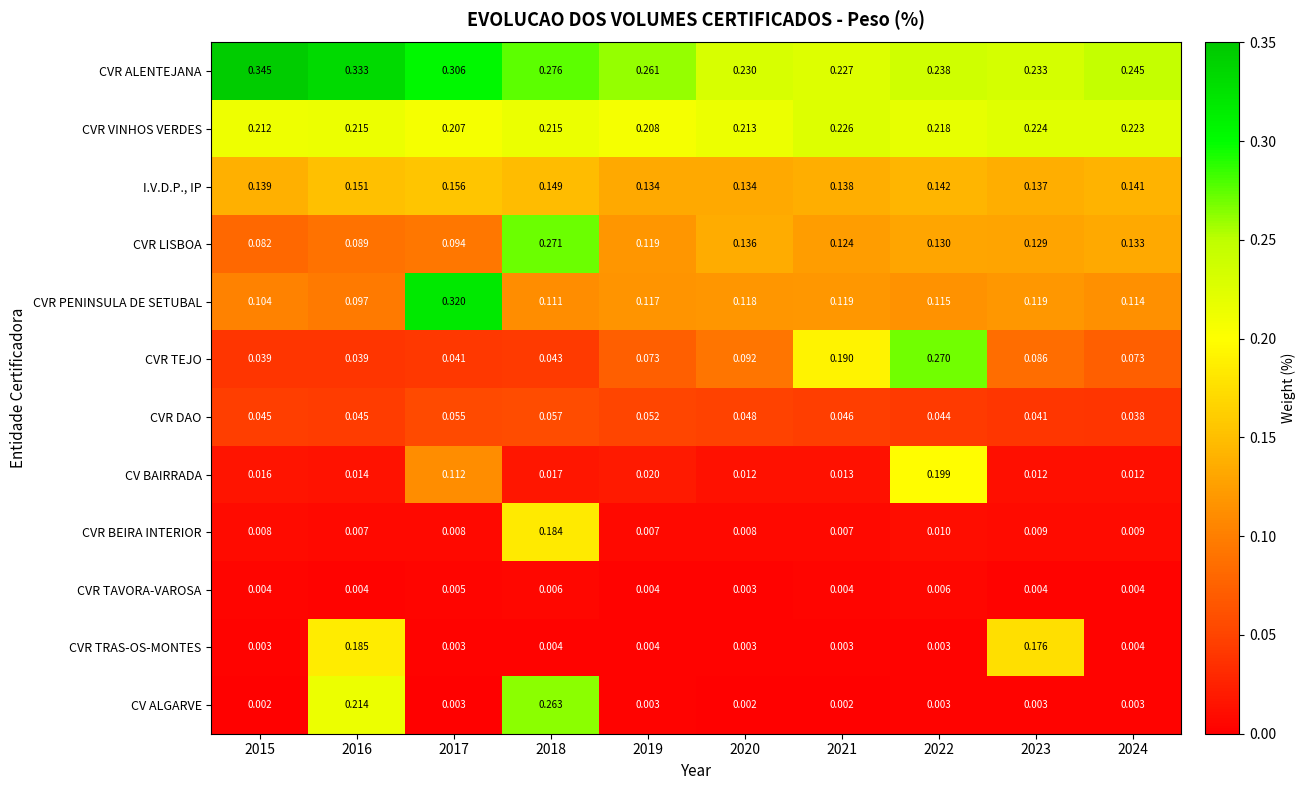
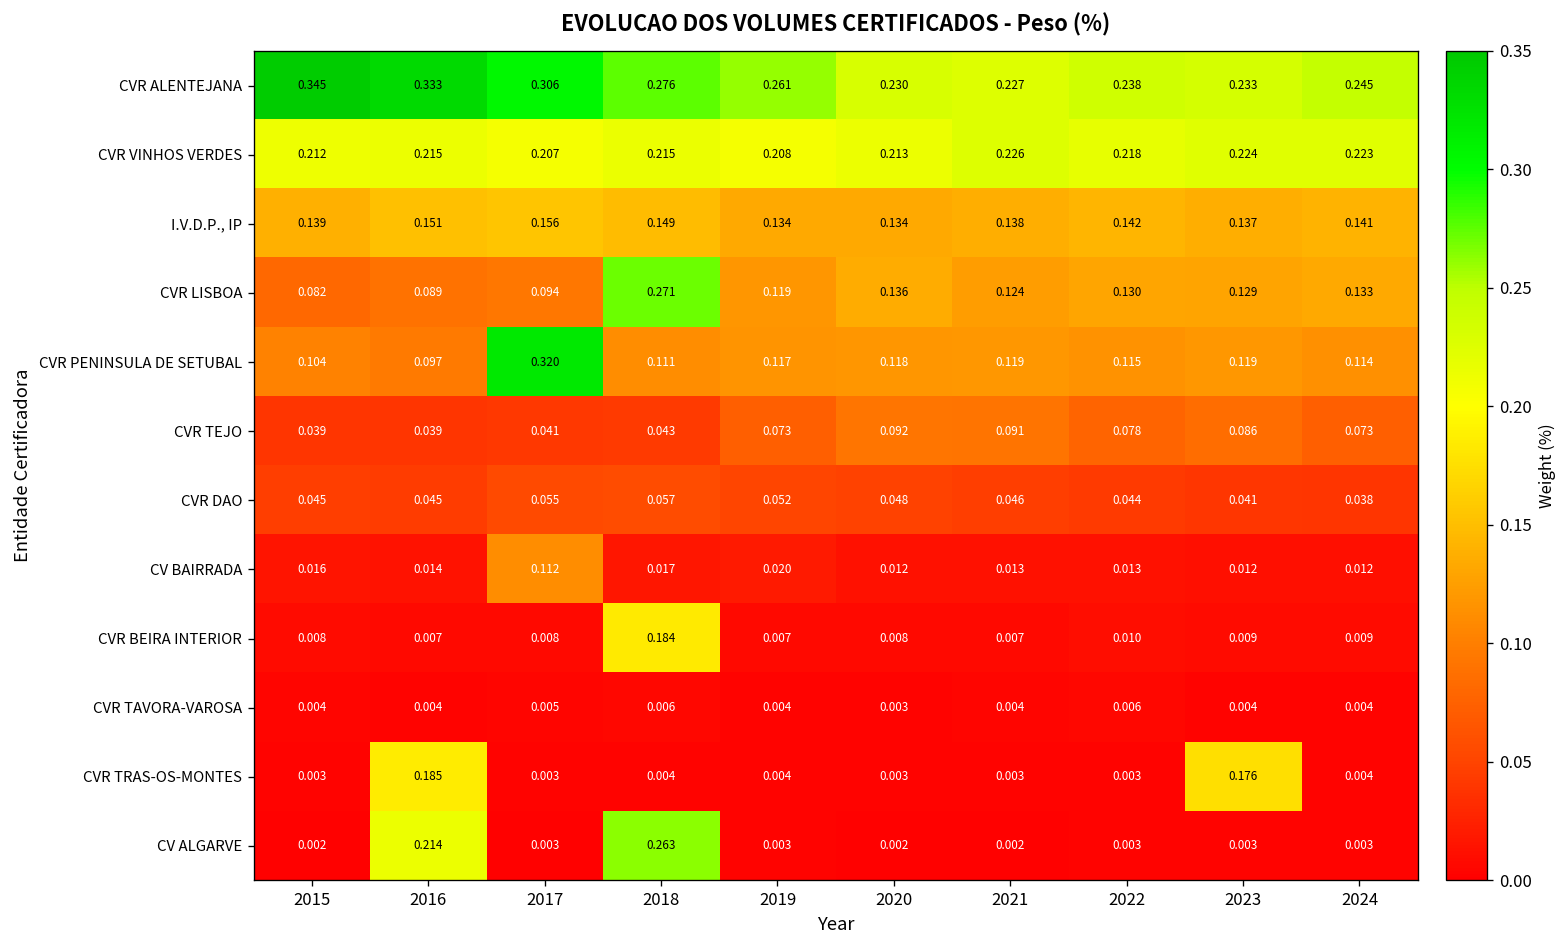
CVR TEJO, 2021: 0.190 -> 0.091
CVR TEJO, 2022: 0.270 -> 0.078
CV BAIRRADA, 2022: 0.199 -> 0.013
